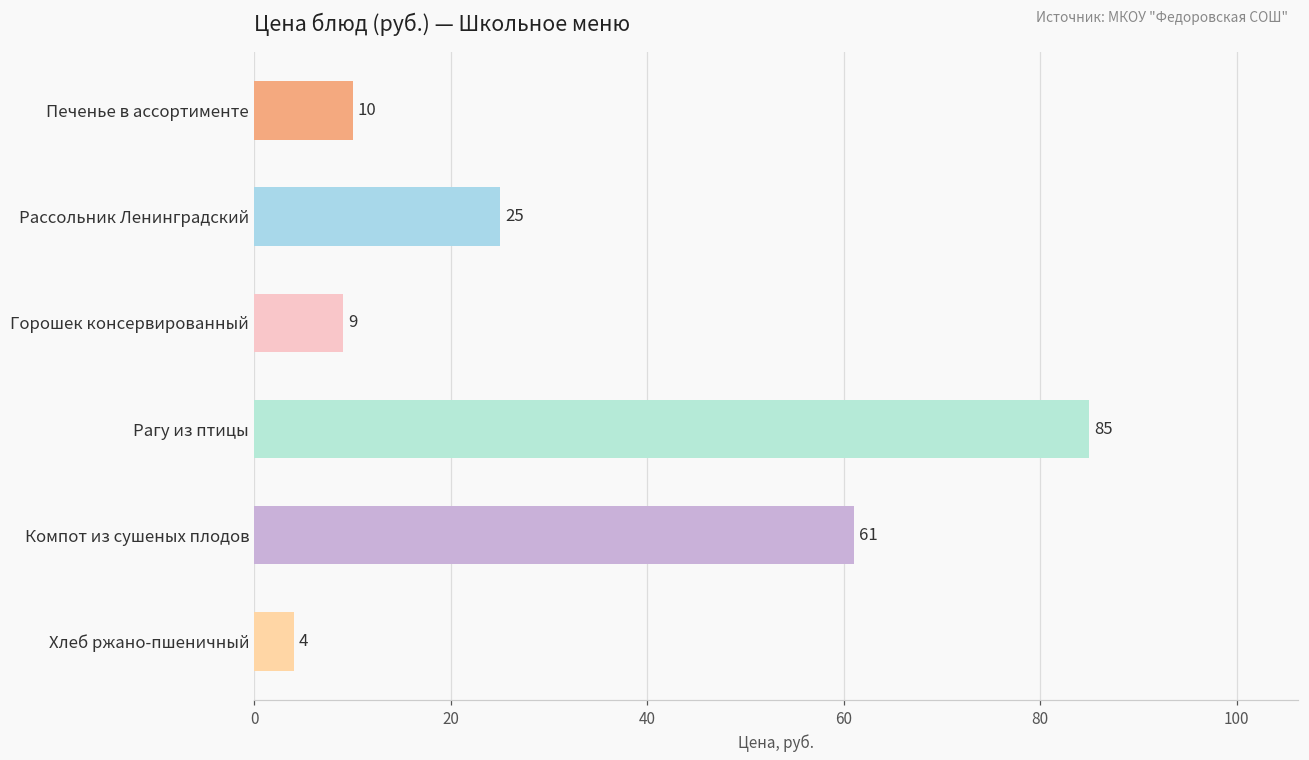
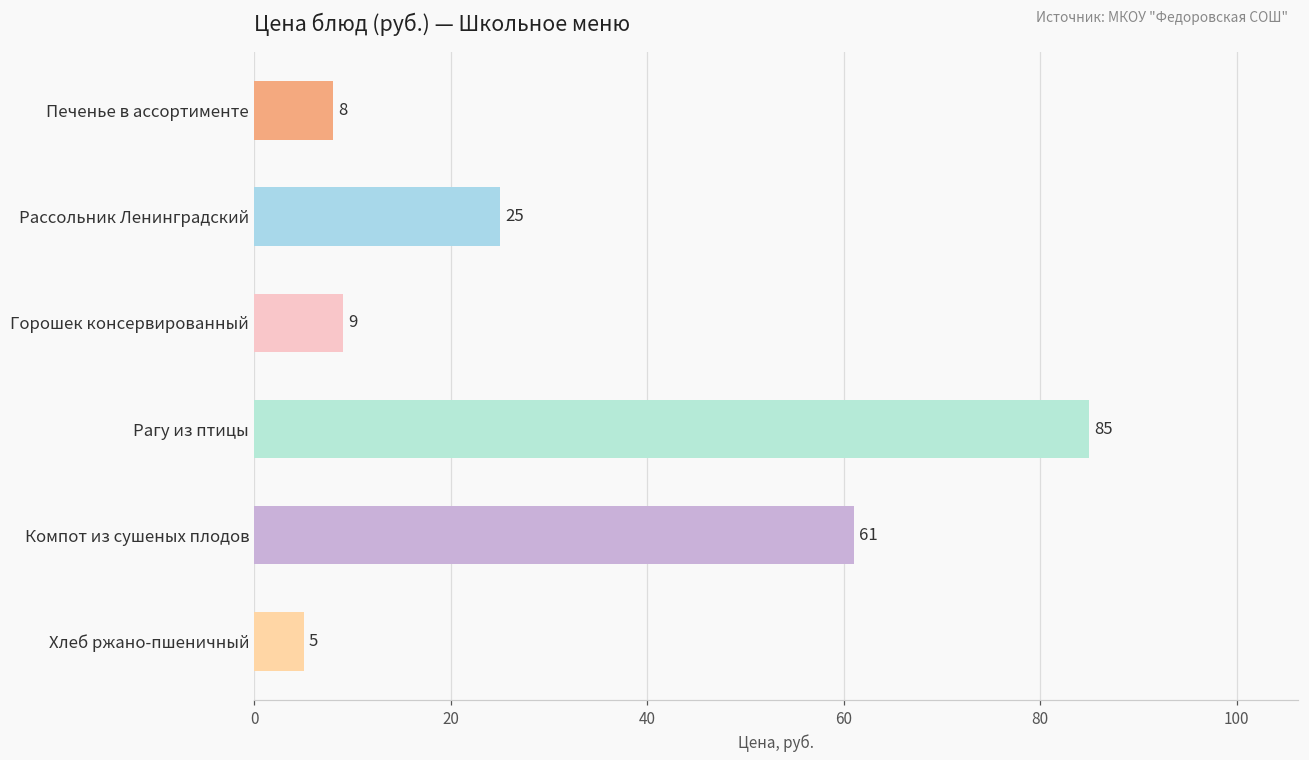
Печенье в ассортименте: 10 -> 8
Хлеб ржано-пшеничный: 4 -> 5
